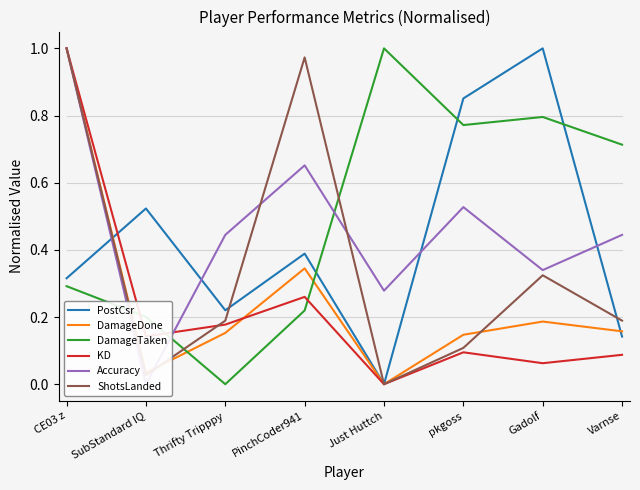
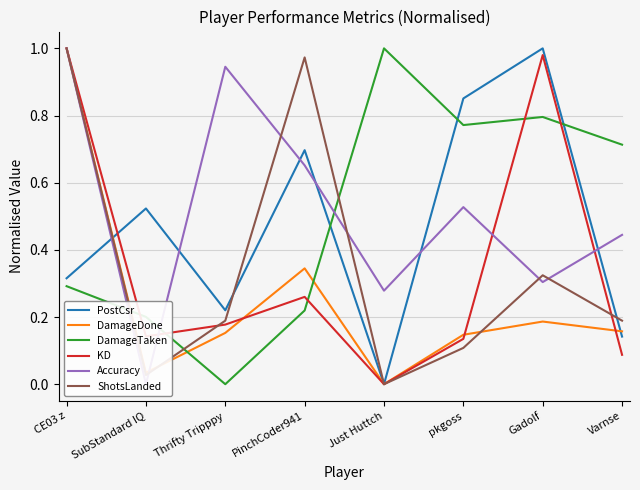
Accuracy, Thrifty Tripppy: 0.44 -> 0.95
PostCsr, PinchCoder941: 0.39 -> 0.70
KD, pkgoss: 0.10 -> 0.14
KD, Gadolf: 0.06 -> 0.98
Accuracy, Gadolf: 0.34 -> 0.30
